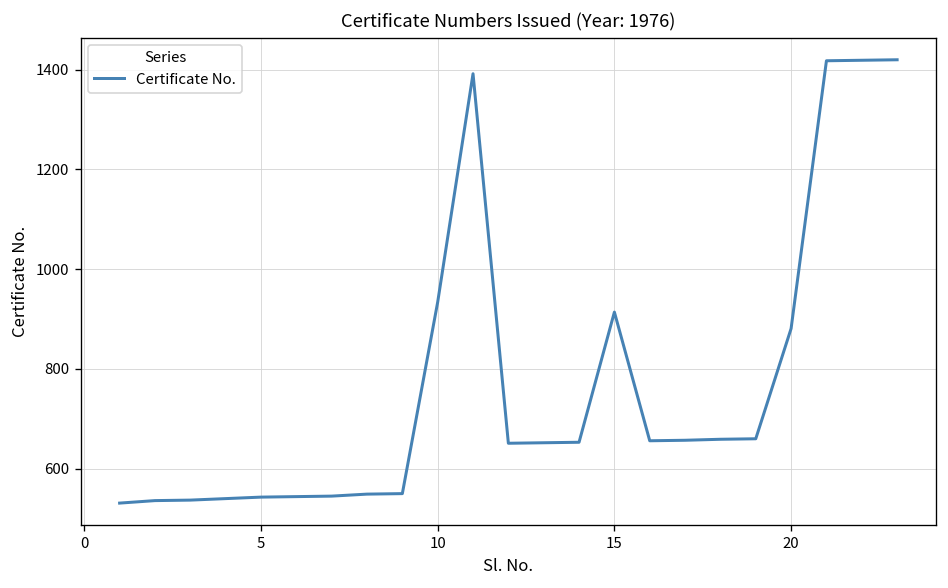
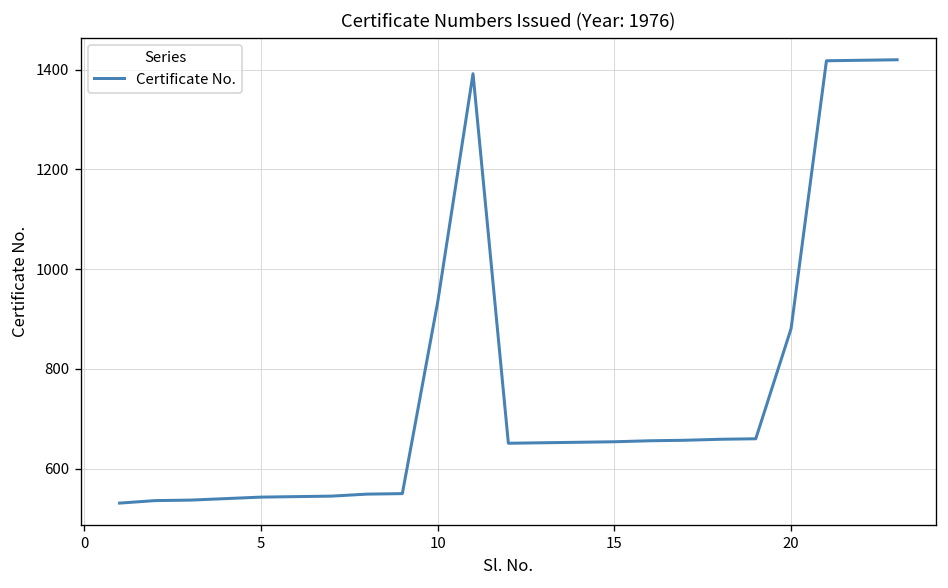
15: 910 -> 650
